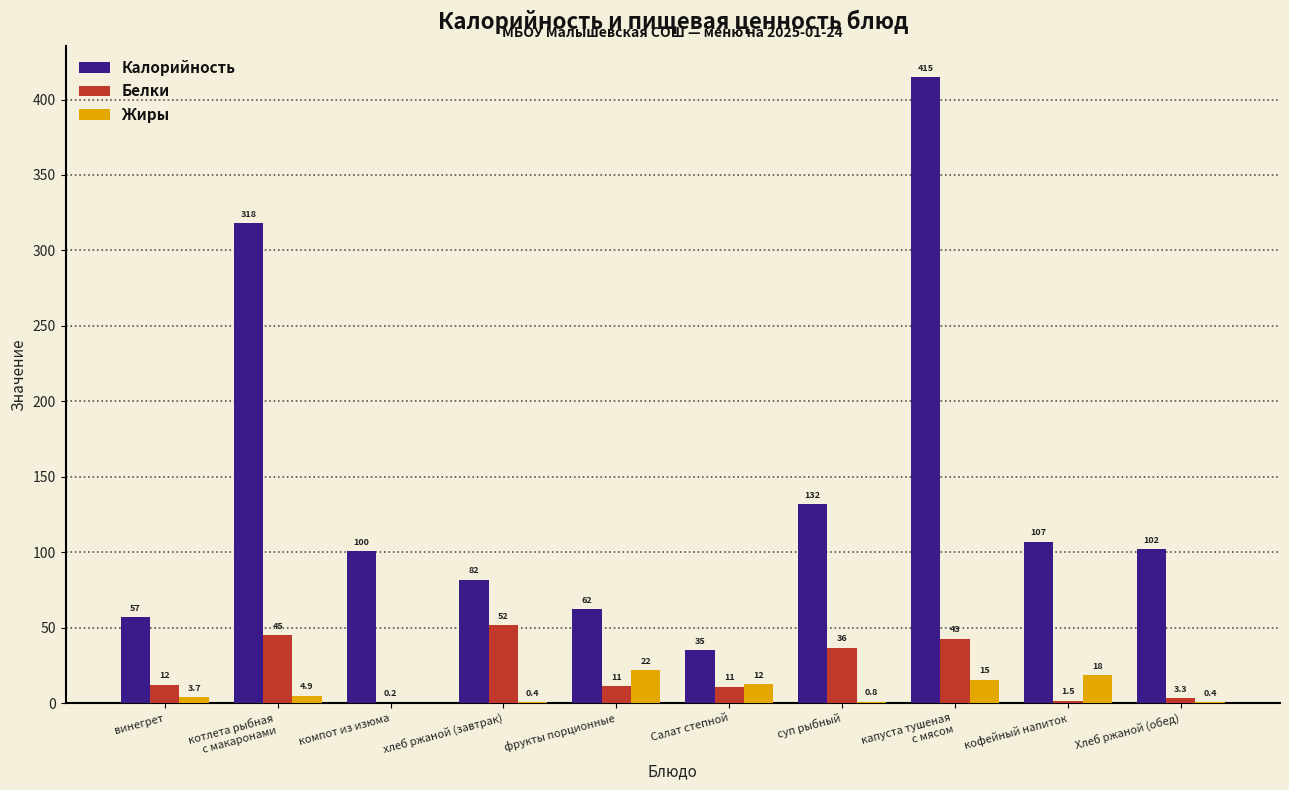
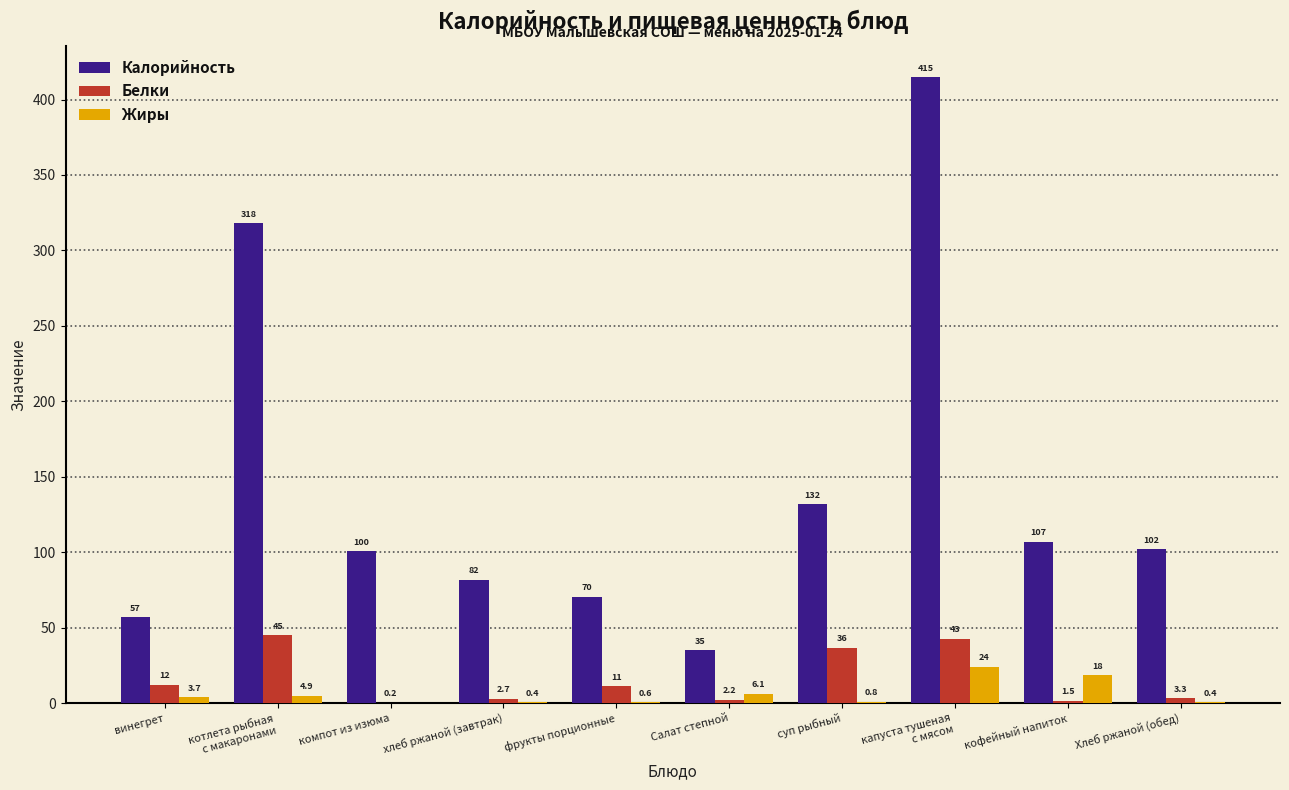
Белки, хлеб ржаной (завтрак): 52 -> 2.7
Калорийность, фрукты порционные: 62 -> 70
Жиры, фрукты порционные: 22 -> 0.6
Белки, Салат степной: 11 -> 2.2
Жиры, Салат степной: 12 -> 6.1
Жиры, капуста тушеная с мясом: 15 -> 24
